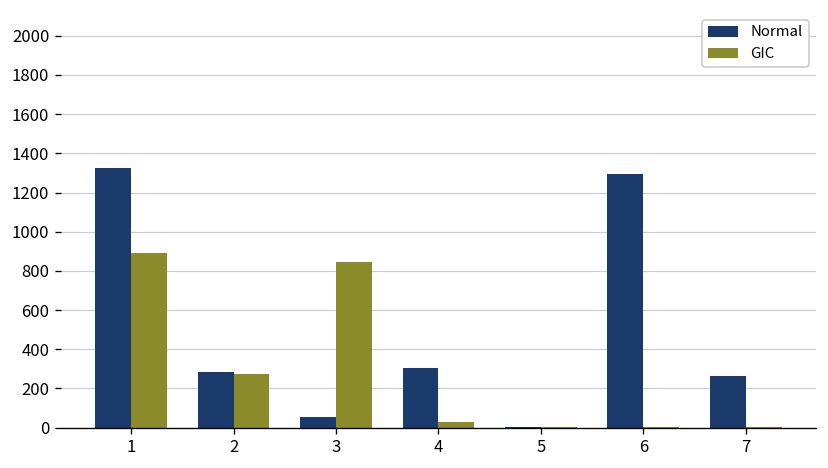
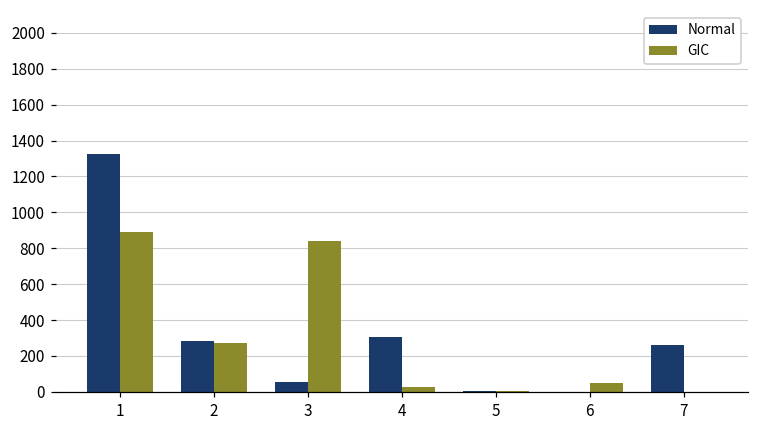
Normal, 6: 1300 -> 0
GIC, 6: 0 -> 50
